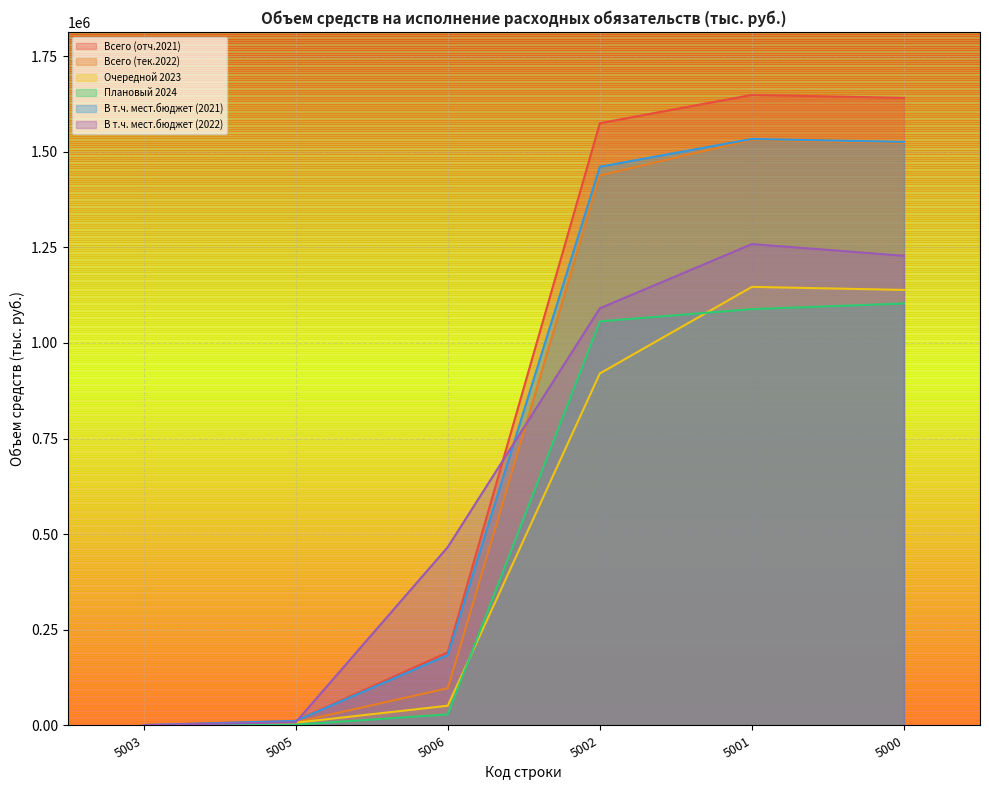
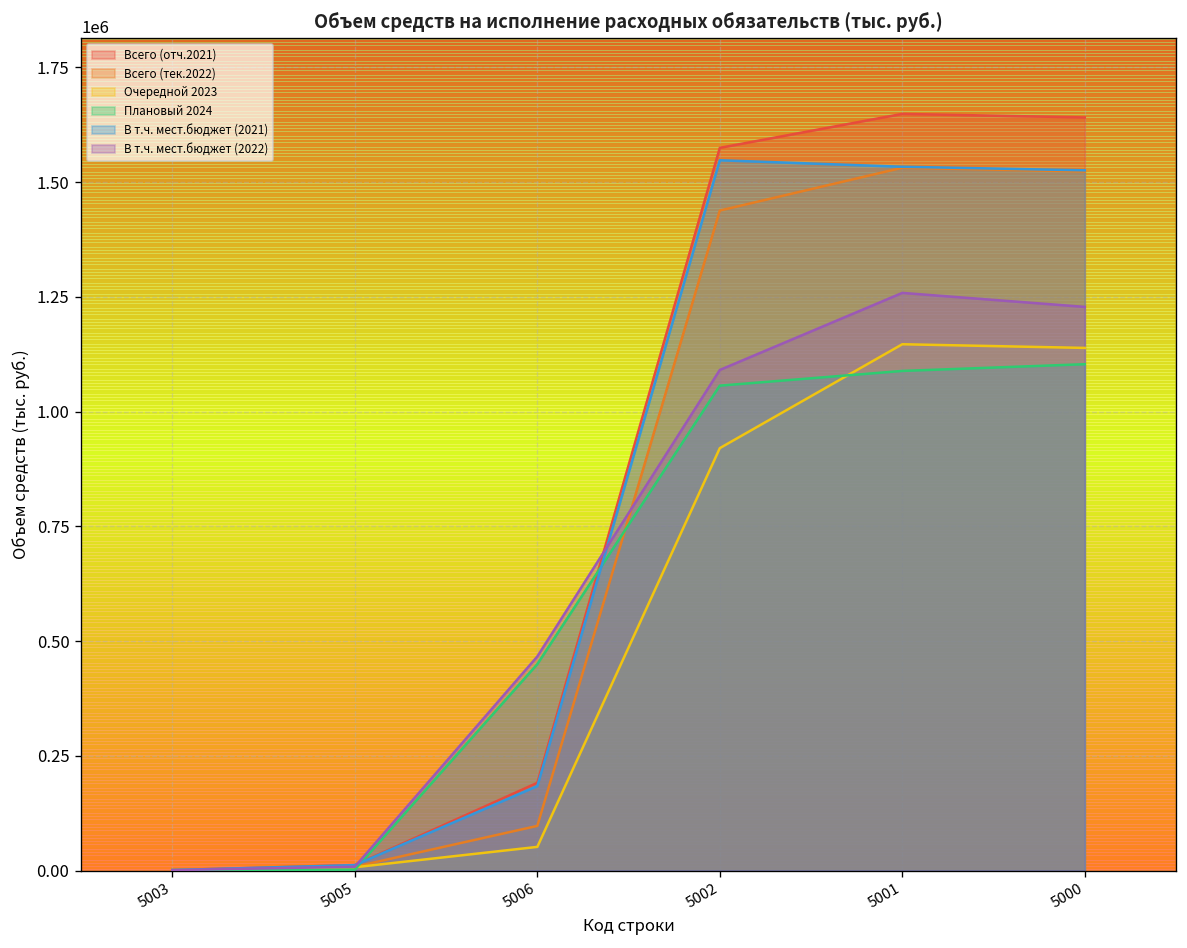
Плановый 2024, 5006: 30000 -> 450000
В т.ч. мест.бюджет (2021), 5002: 1460000 -> 1550000
